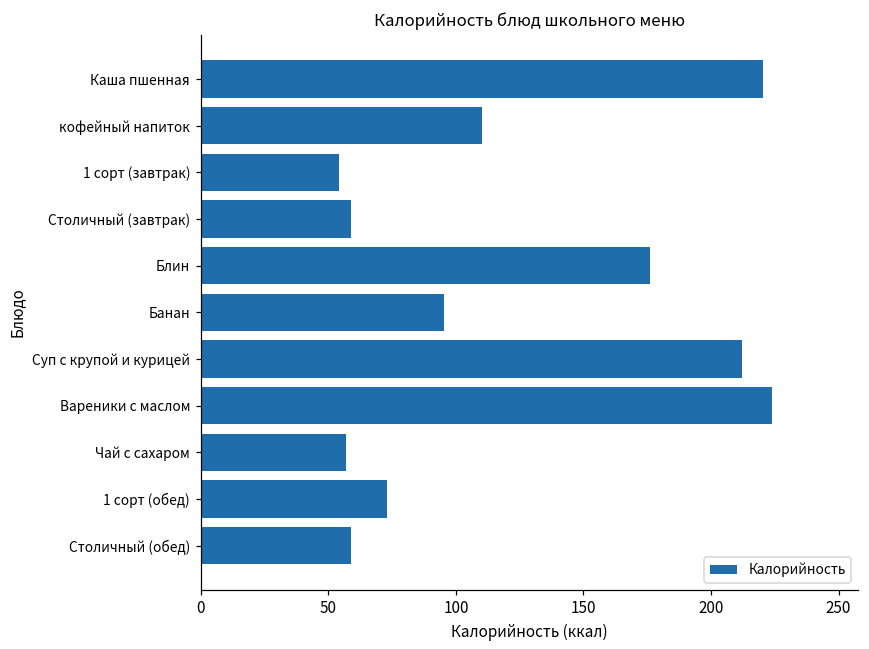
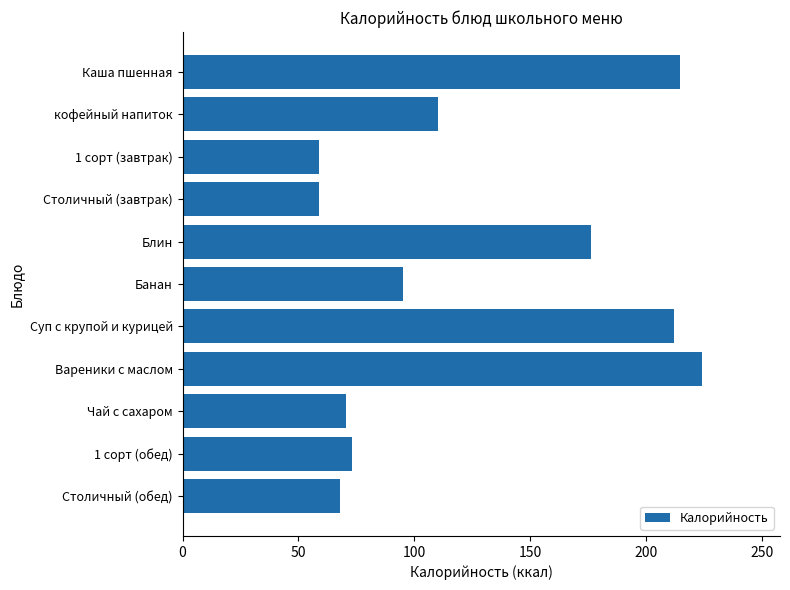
Каша пшенная: 220 -> 215
1 сорт (завтрак): 54 -> 59
Чай с сахаром: 57 -> 70
Столичный (обед): 59 -> 68
